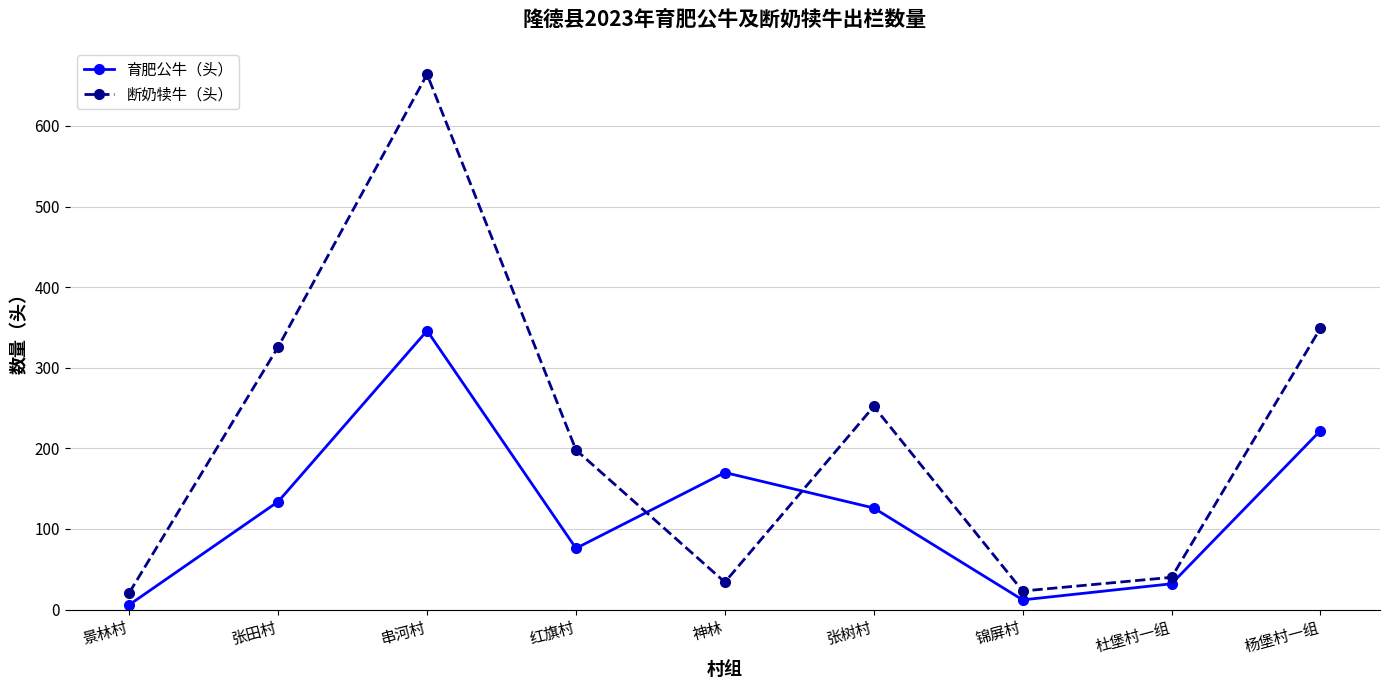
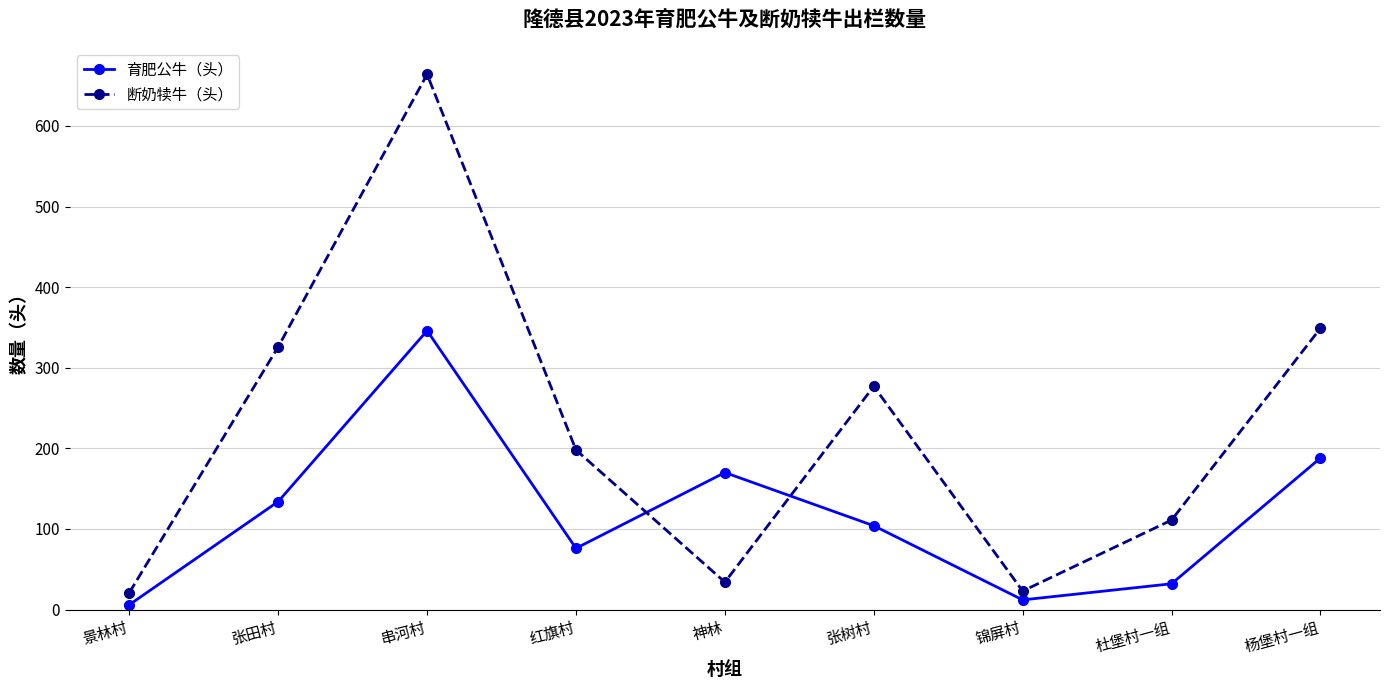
育肥公牛（头）, 张树村: 130 -> 100
断奶犊牛（头）, 张树村: 250 -> 280
断奶犊牛（头）, 杜堡村一组: 40 -> 110
育肥公牛（头）, 杨堡村一组: 220 -> 190
